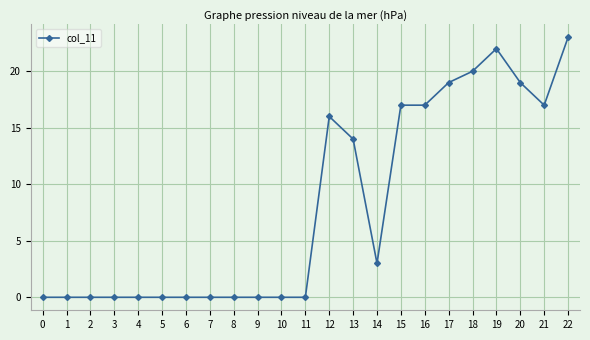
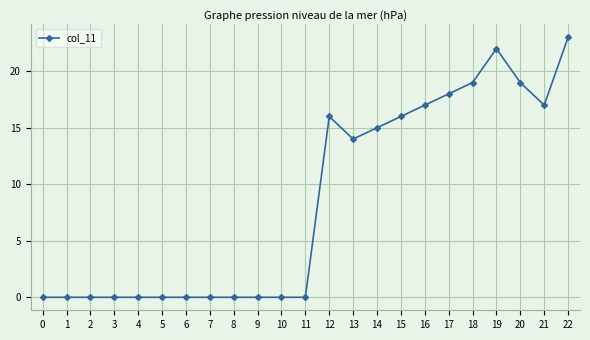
14: 3 -> 15
15: 17 -> 16
17: 19 -> 18
18: 20 -> 19
